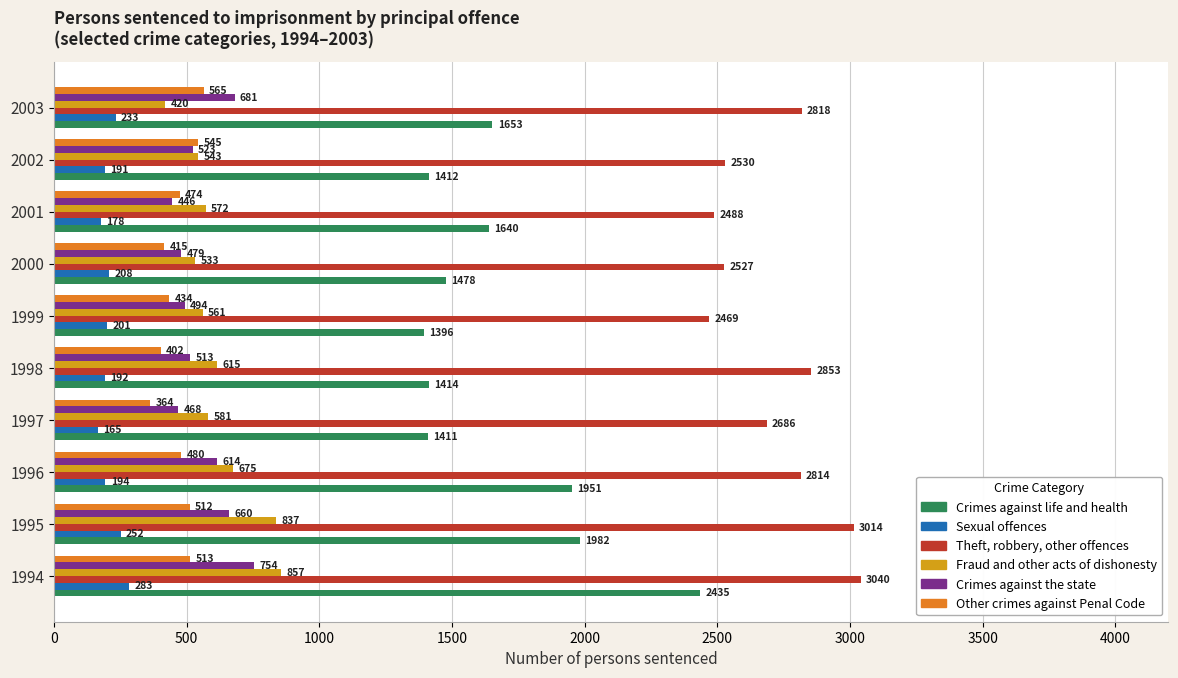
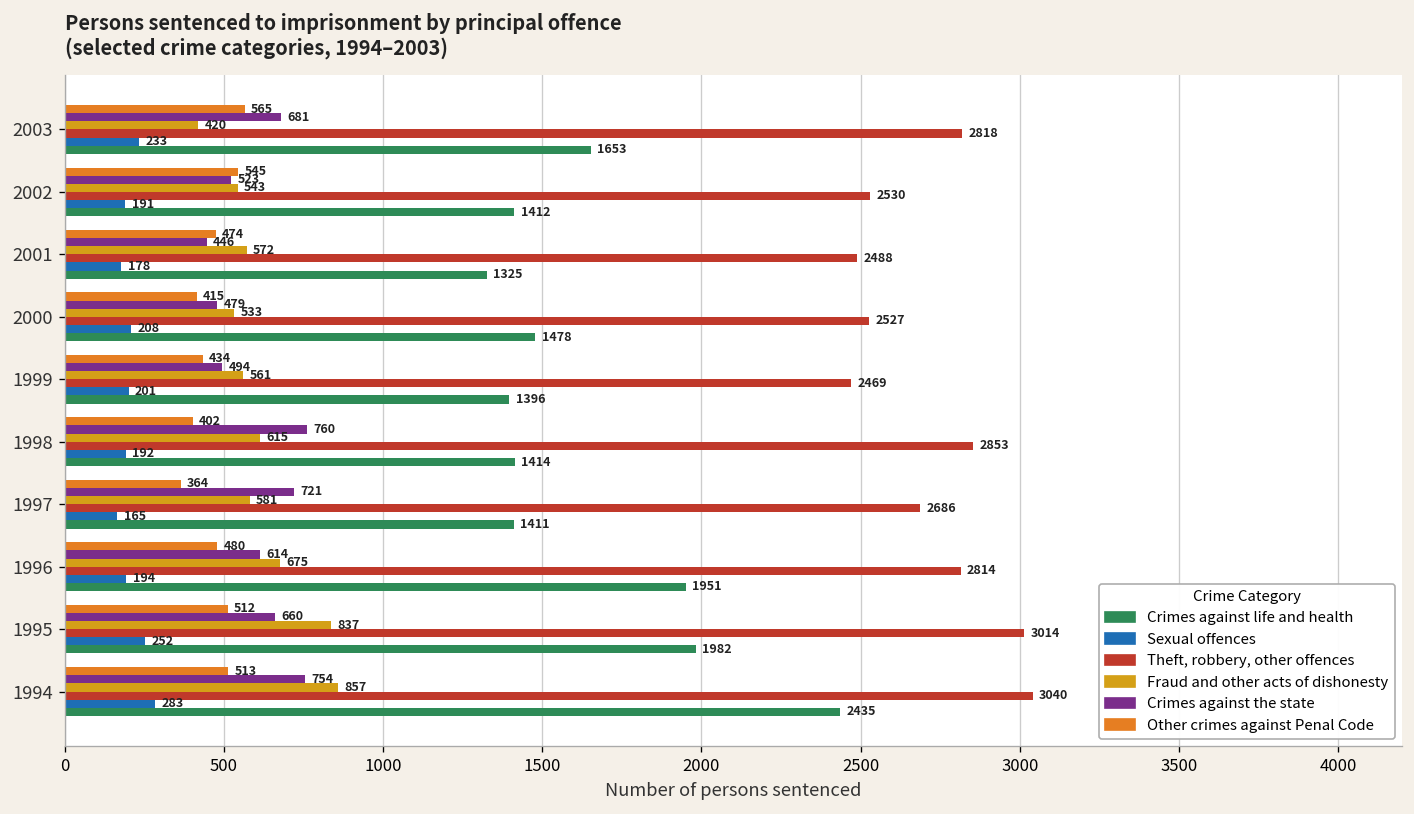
Crimes against life and health, 2001: 1640 -> 1325
Crimes against the state, 1998: 513 -> 760
Crimes against the state, 1997: 468 -> 721
